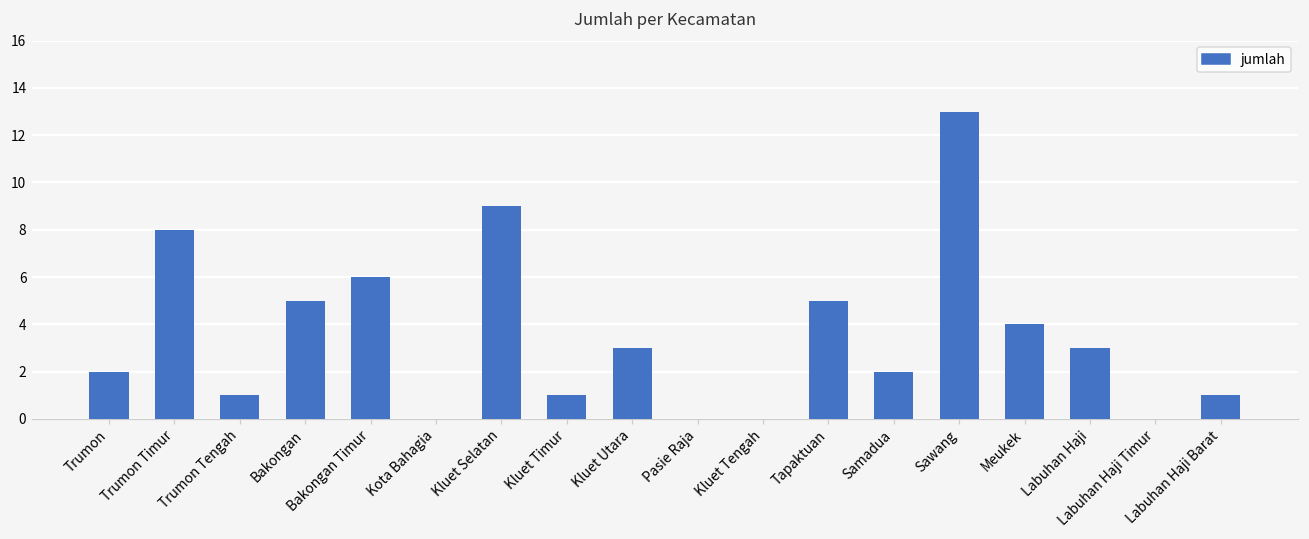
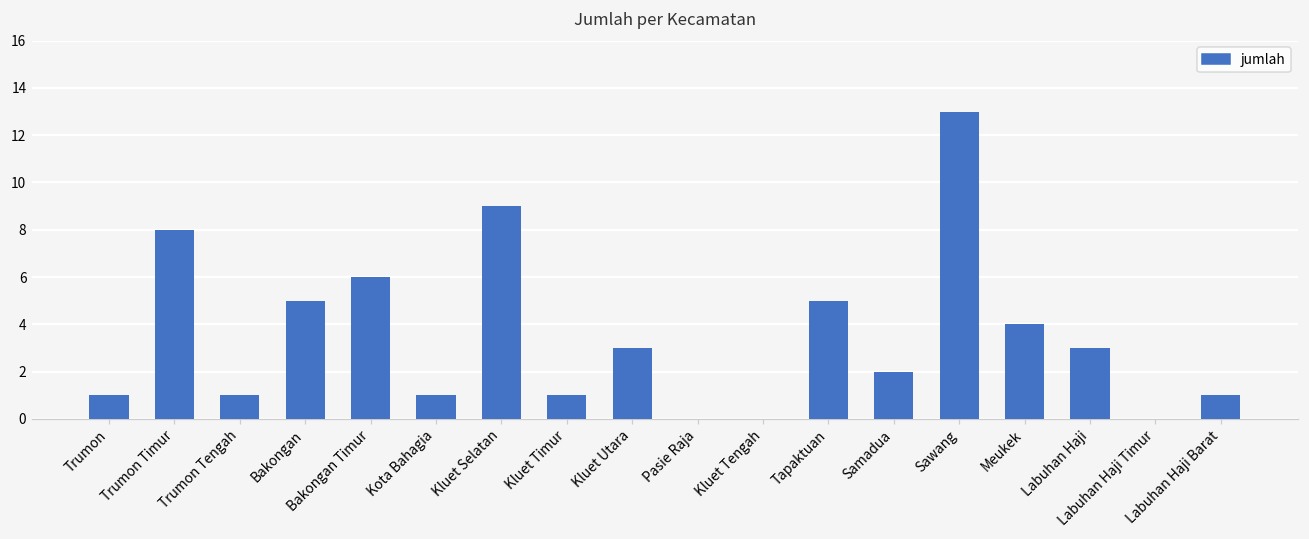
Trumon: 2 -> 1
Kota Bahagia: 0 -> 1
